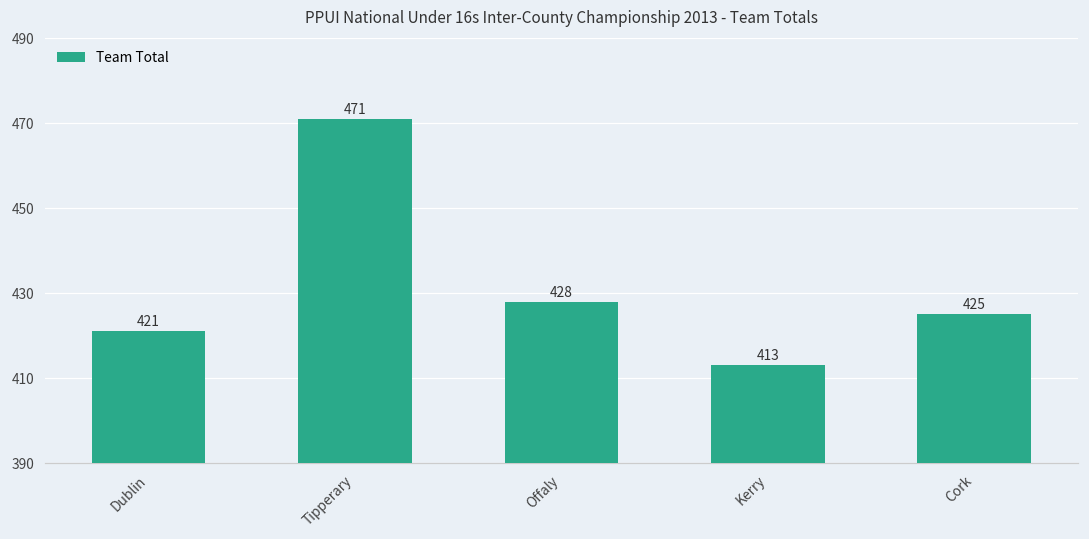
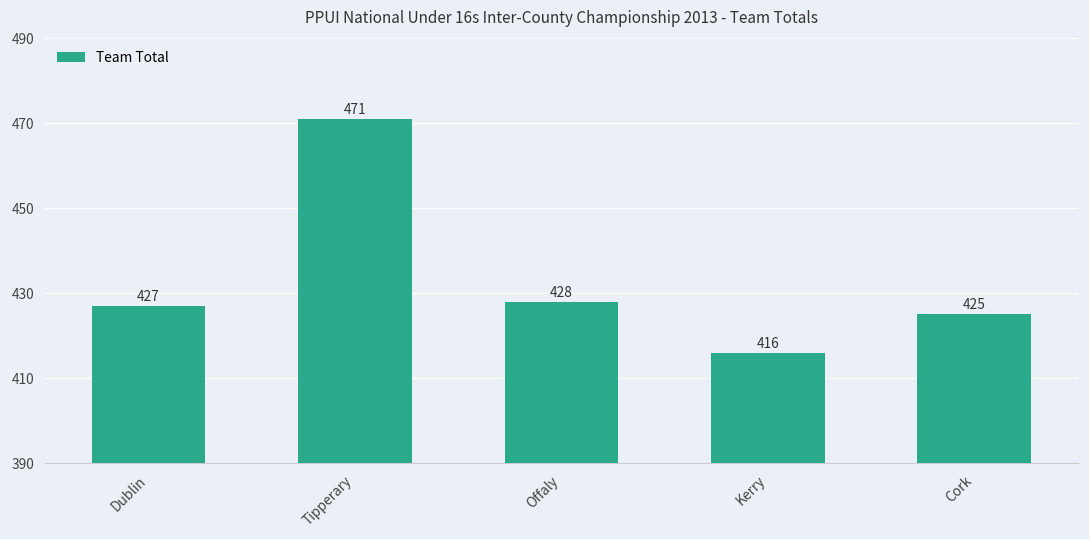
Dublin: 421 -> 427
Kerry: 413 -> 416
